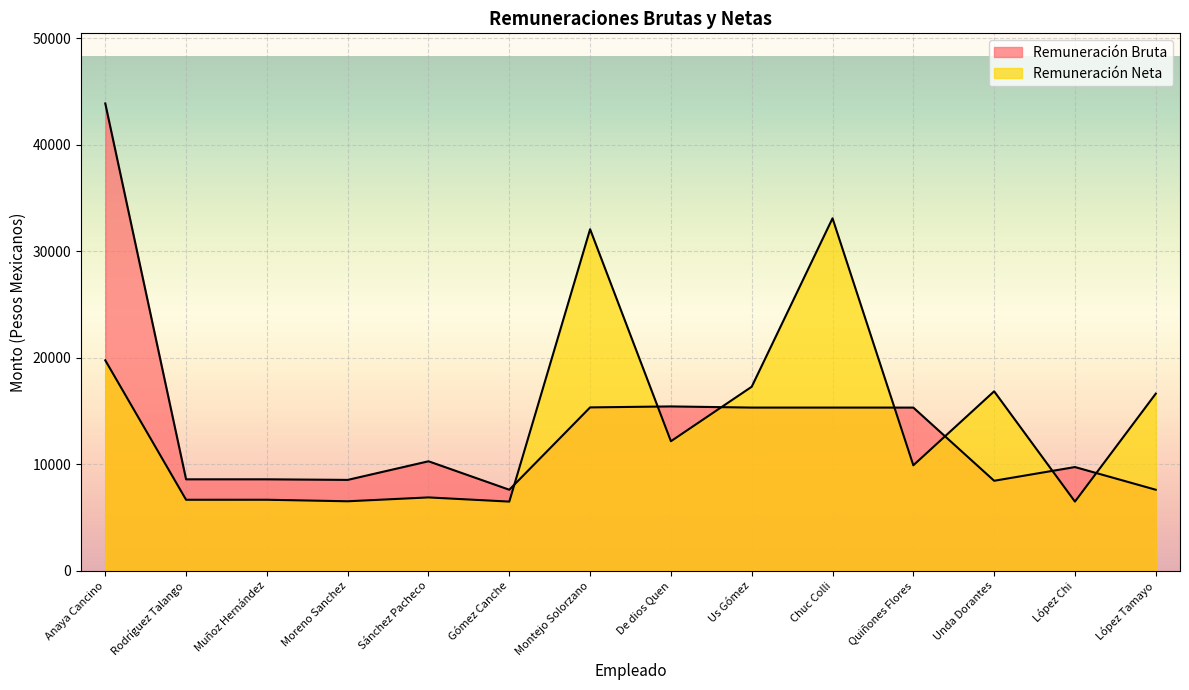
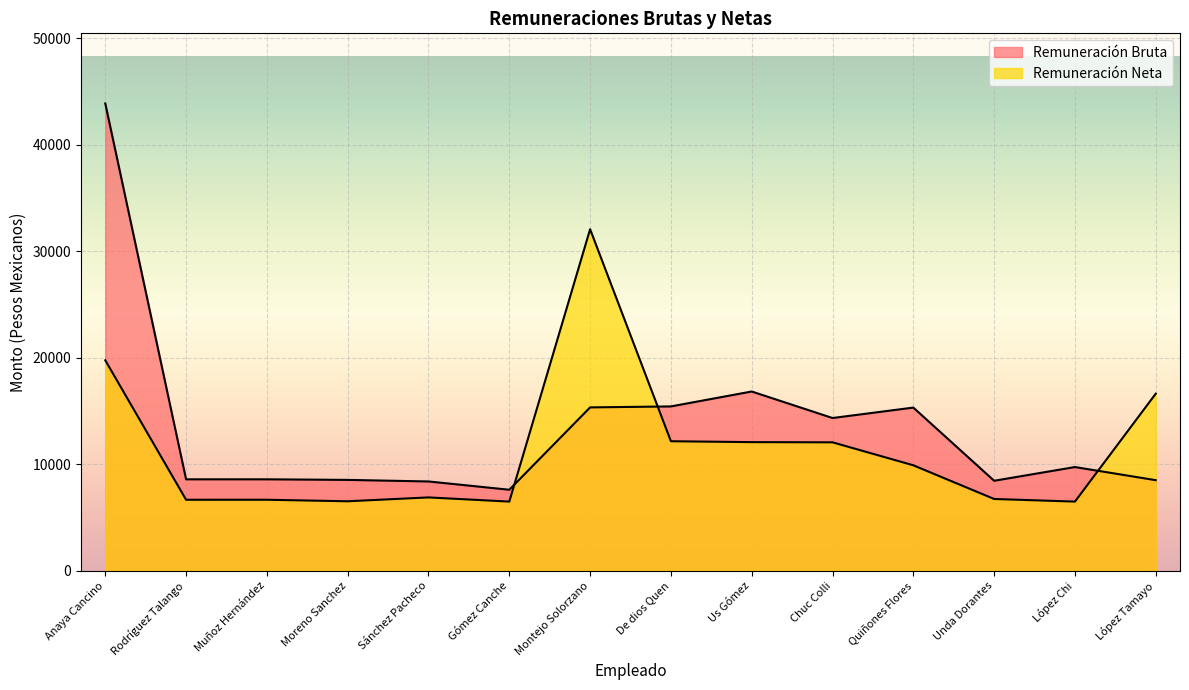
Remuneración Bruta, Sánchez Pacheco: 10300 -> 8400
Remuneración Bruta, Us Gómez: 15300 -> 16800
Remuneración Neta, Us Gómez: 17300 -> 12100
Remuneración Bruta, Chuc Colli: 15300 -> 14400
Remuneración Neta, Chuc Colli: 33100 -> 12100
Remuneración Neta, Unda Dorantes: 16900 -> 6800
Remuneración Bruta, López Tamayo: 7600 -> 8500
